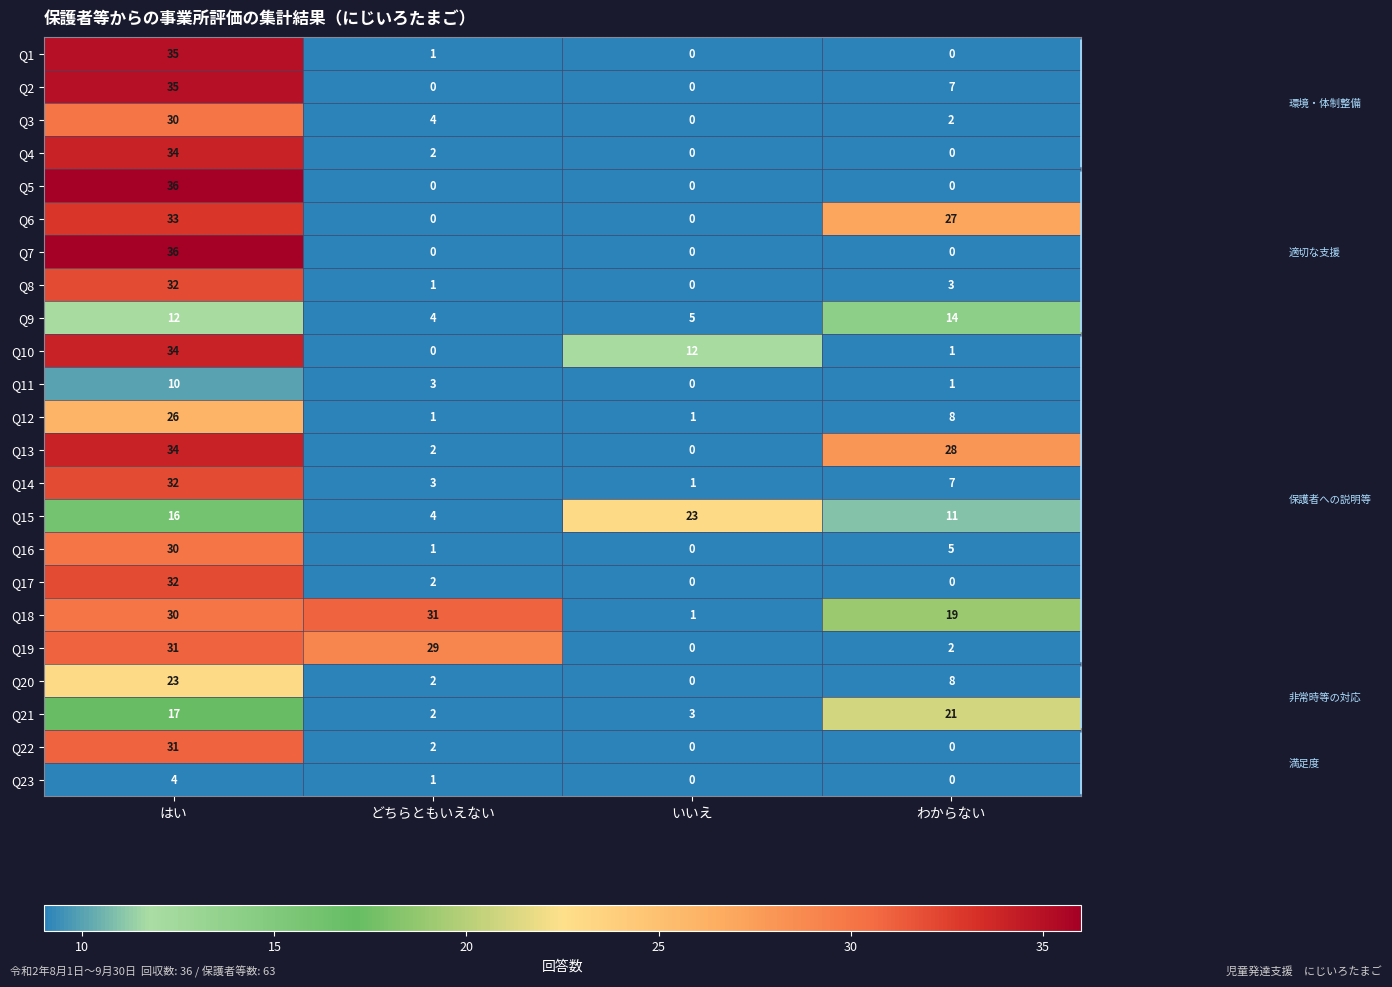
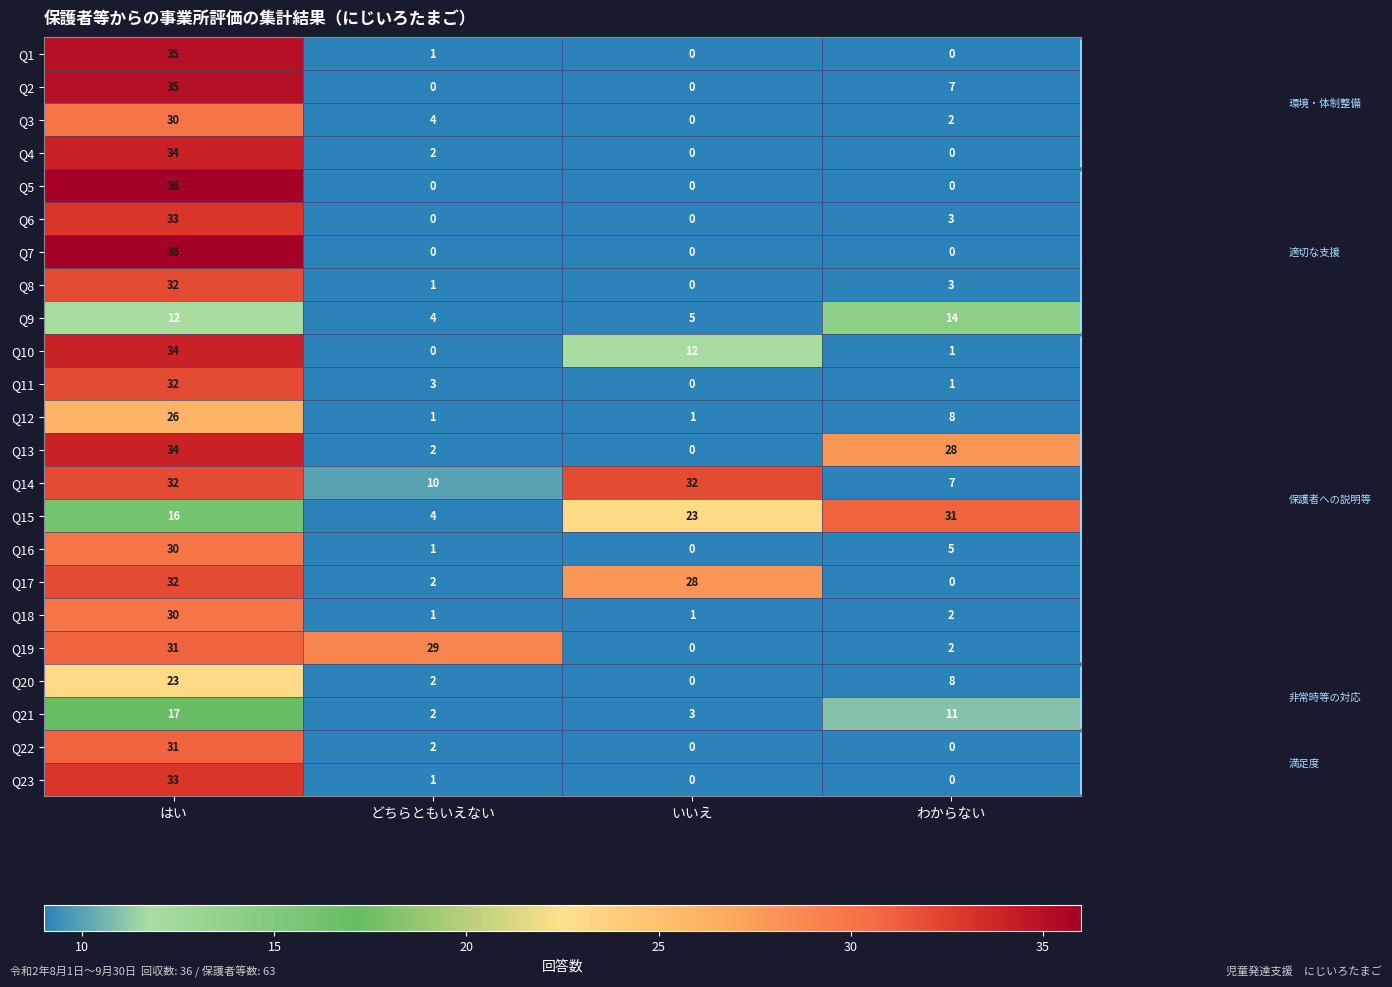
Q6, わからない: 27 -> 3
Q11, はい: 10 -> 32
Q14, どちらともいえない: 3 -> 10
Q14, いいえ: 1 -> 32
Q15, わからない: 11 -> 31
Q17, いいえ: 0 -> 28
Q18, どちらともいえない: 31 -> 1
Q18, わからない: 19 -> 2
Q21, わからない: 21 -> 11
Q23, はい: 4 -> 33
